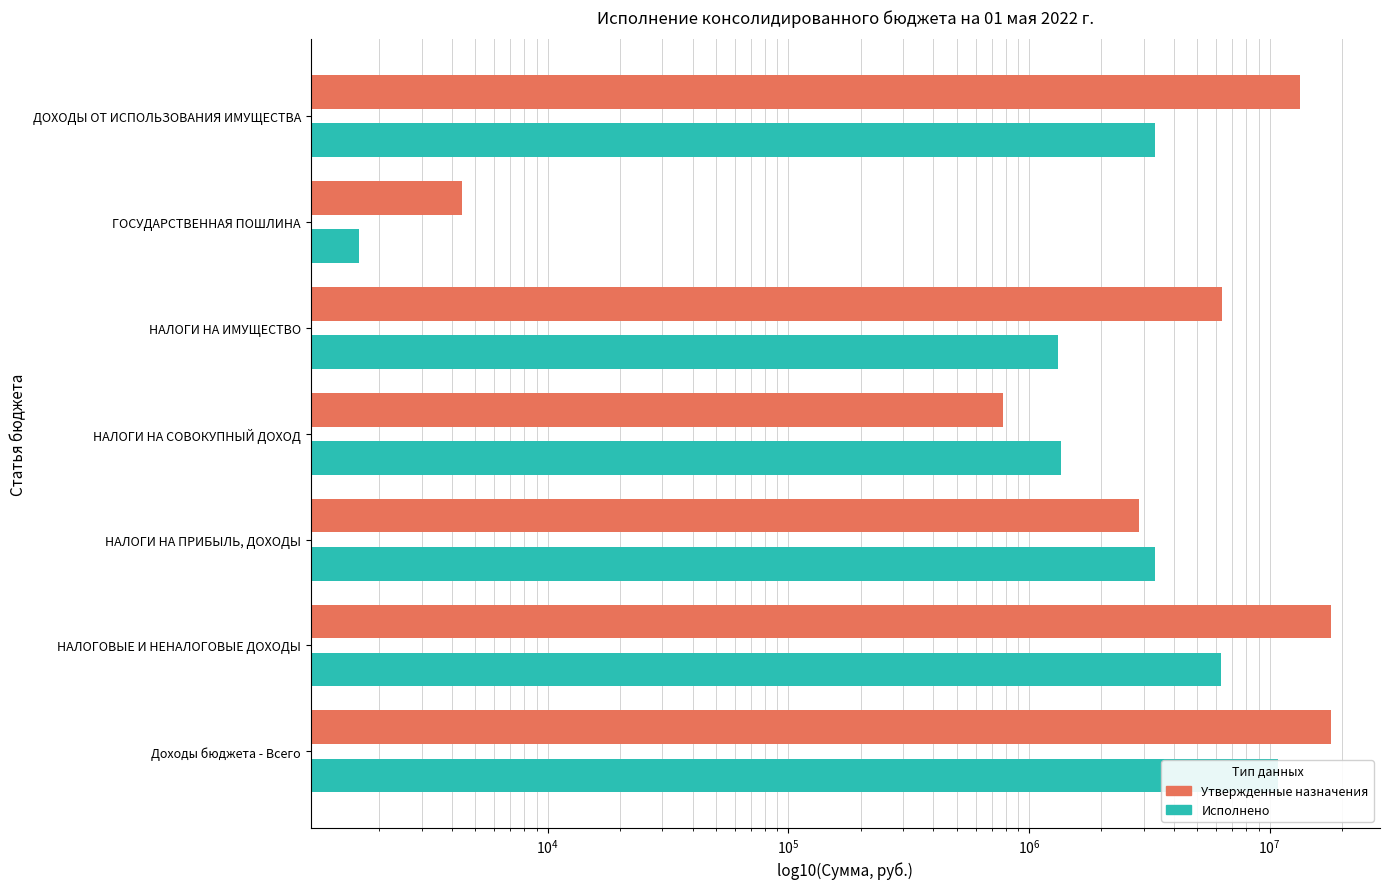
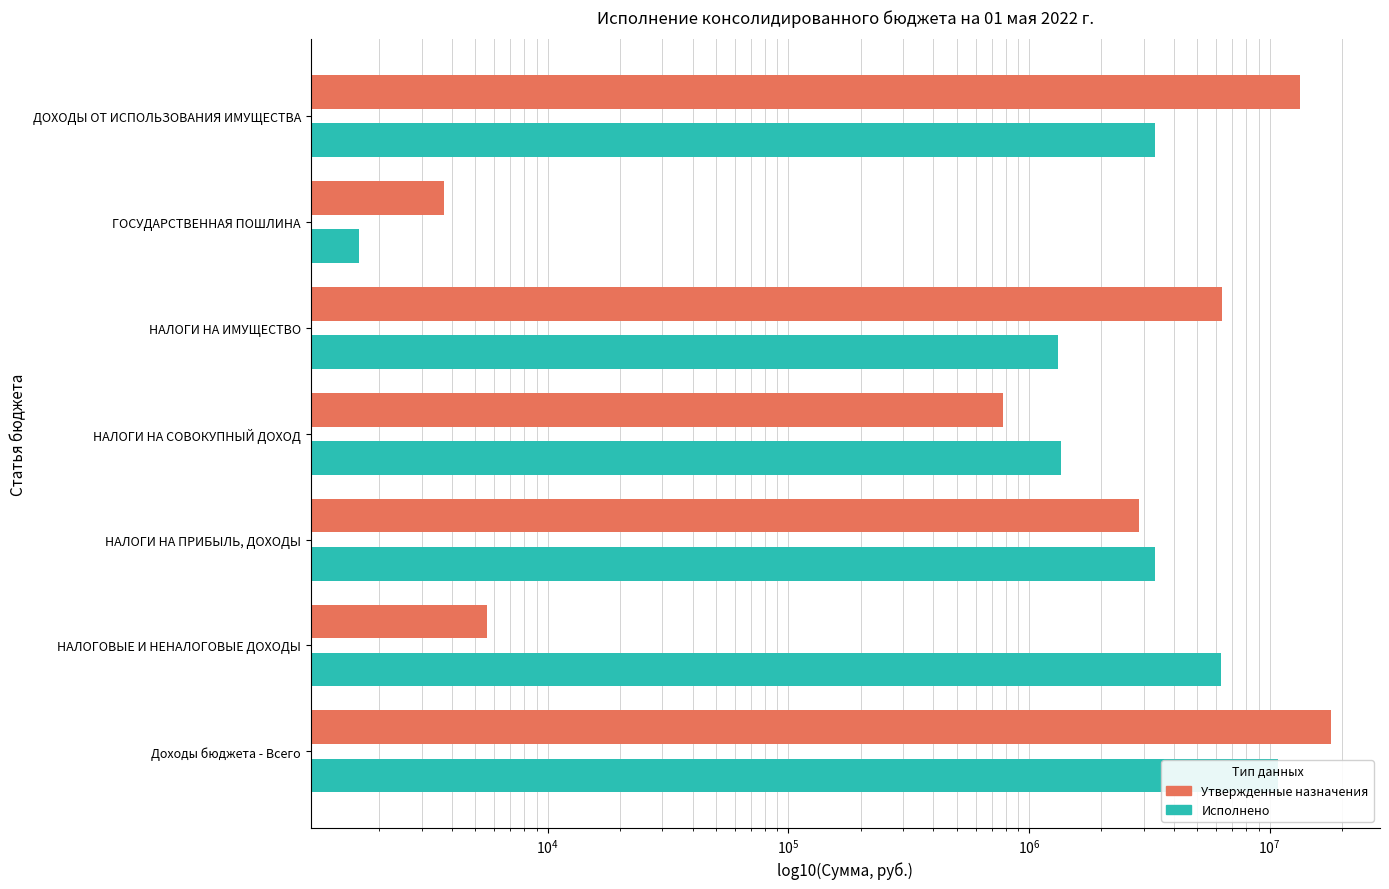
Утвержденные назначения, ГОСУДАРСТВЕННАЯ ПОШЛИНА: 4400 -> 3700
Утвержденные назначения, НАЛОГОВЫЕ И НЕНАЛОГОВЫЕ ДОХОДЫ: 18000000 -> 5600
